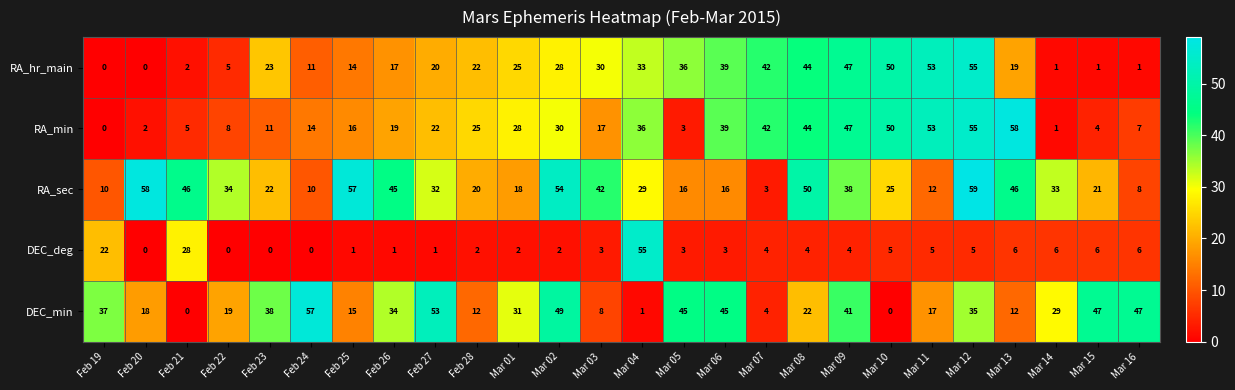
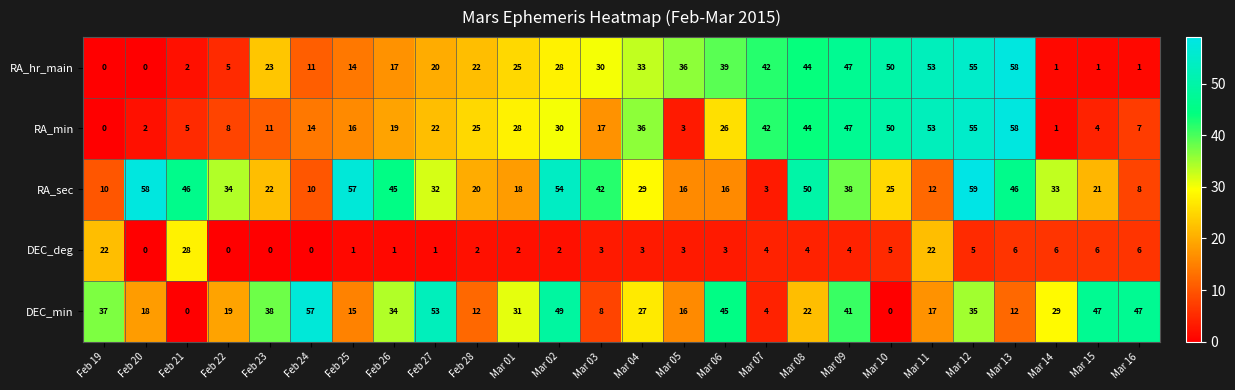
RA_hr_main, Mar 13: 19 -> 58
RA_min, Mar 06: 39 -> 26
DEC_deg, Mar 04: 55 -> 3
DEC_deg, Mar 11: 5 -> 22
DEC_min, Mar 04: 1 -> 27
DEC_min, Mar 05: 45 -> 16
